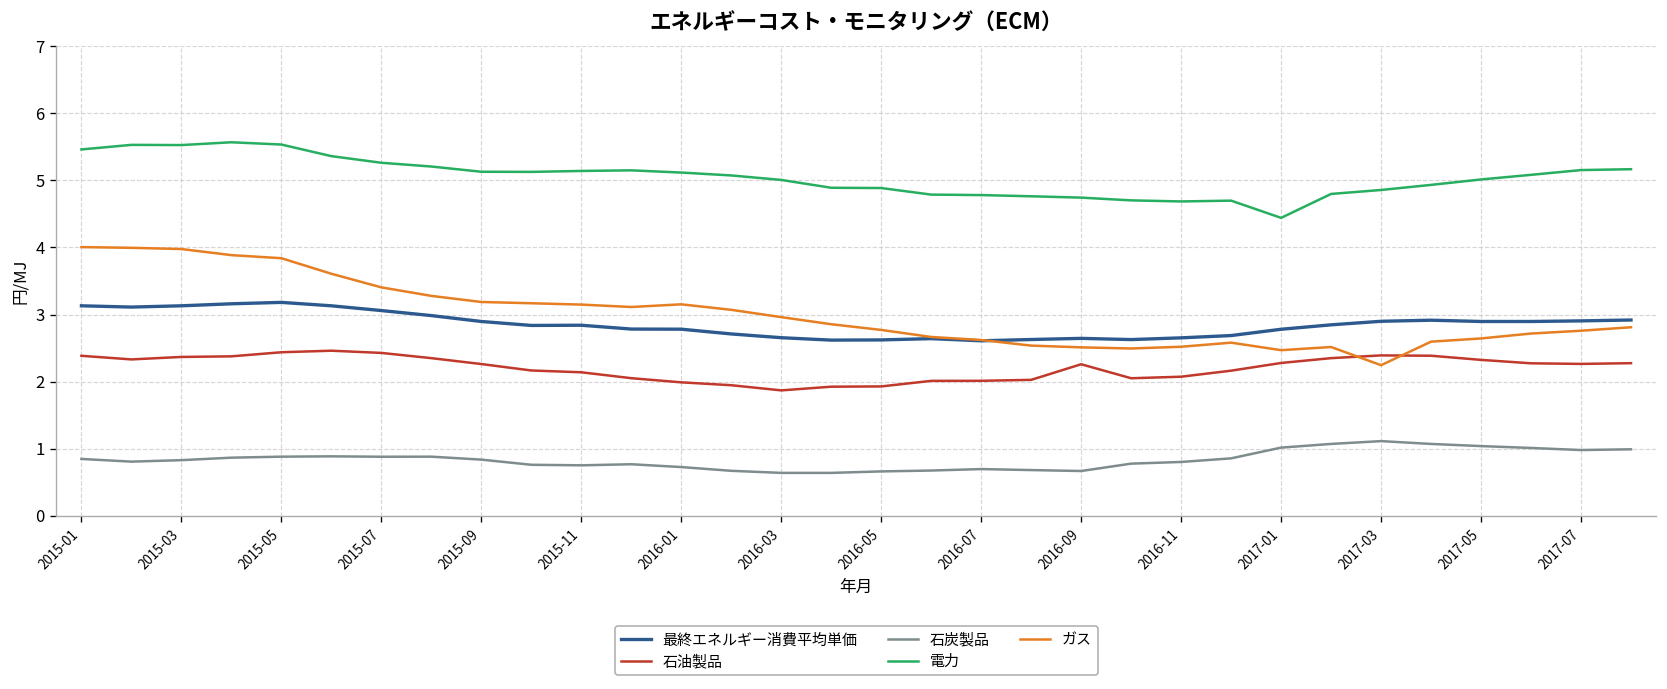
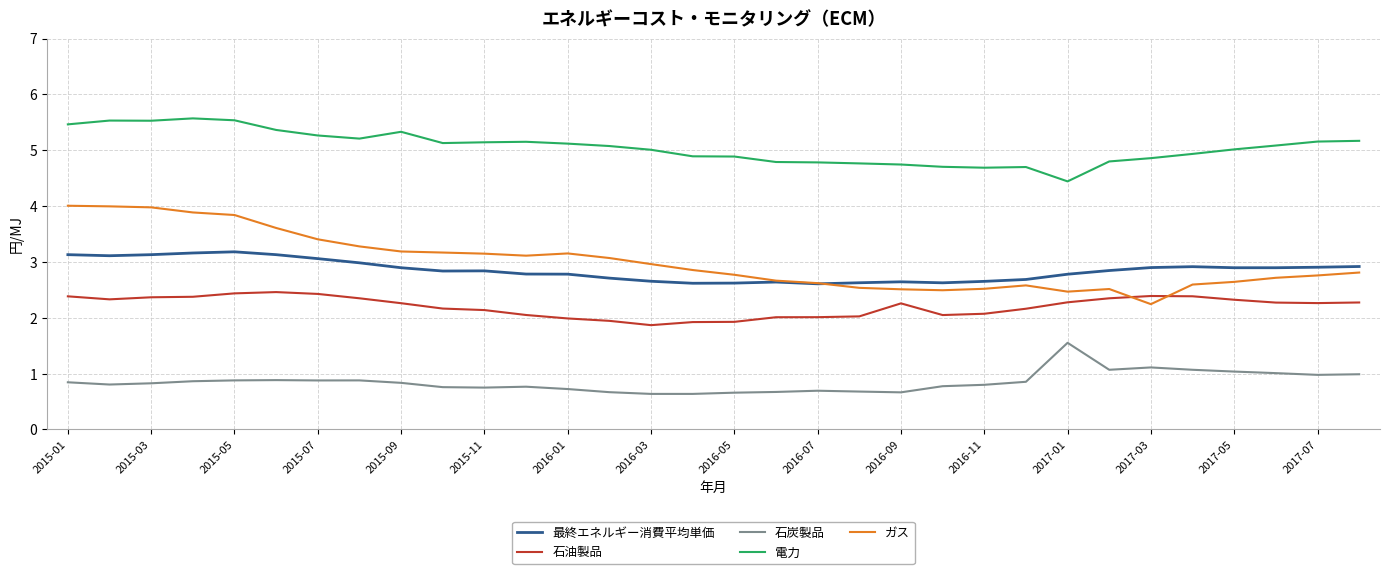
電力, 2015-09: 5.1 -> 5.3
石炭製品, 2017-01: 1.0 -> 1.6
